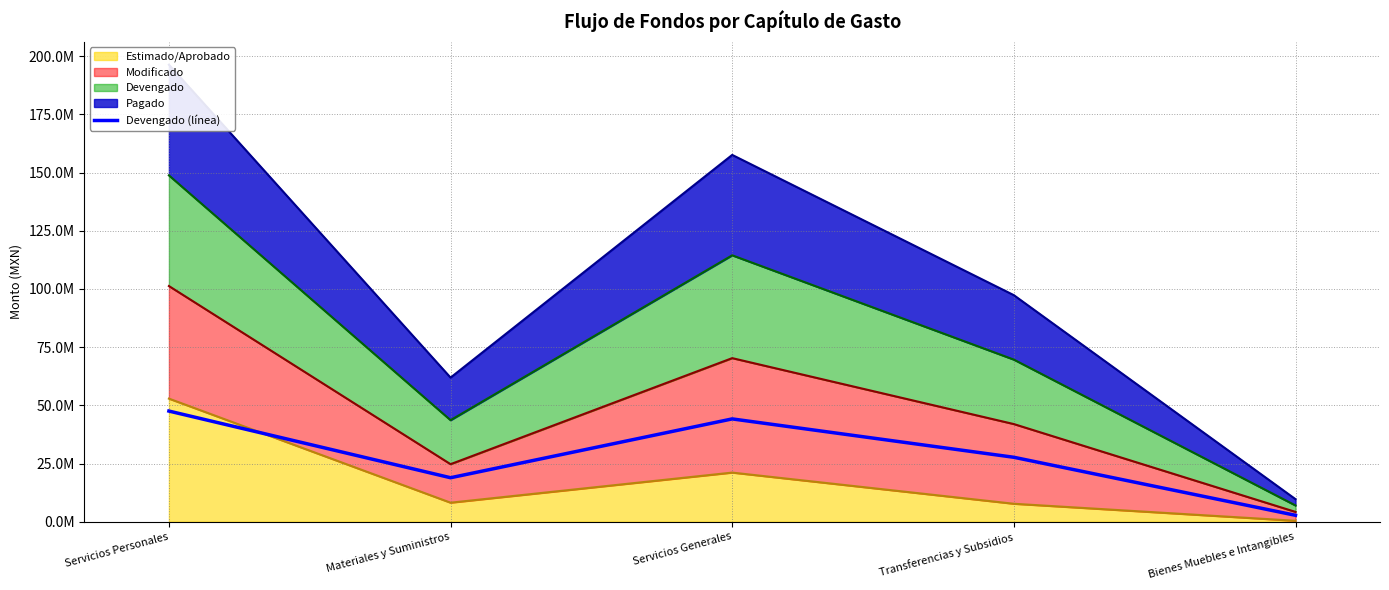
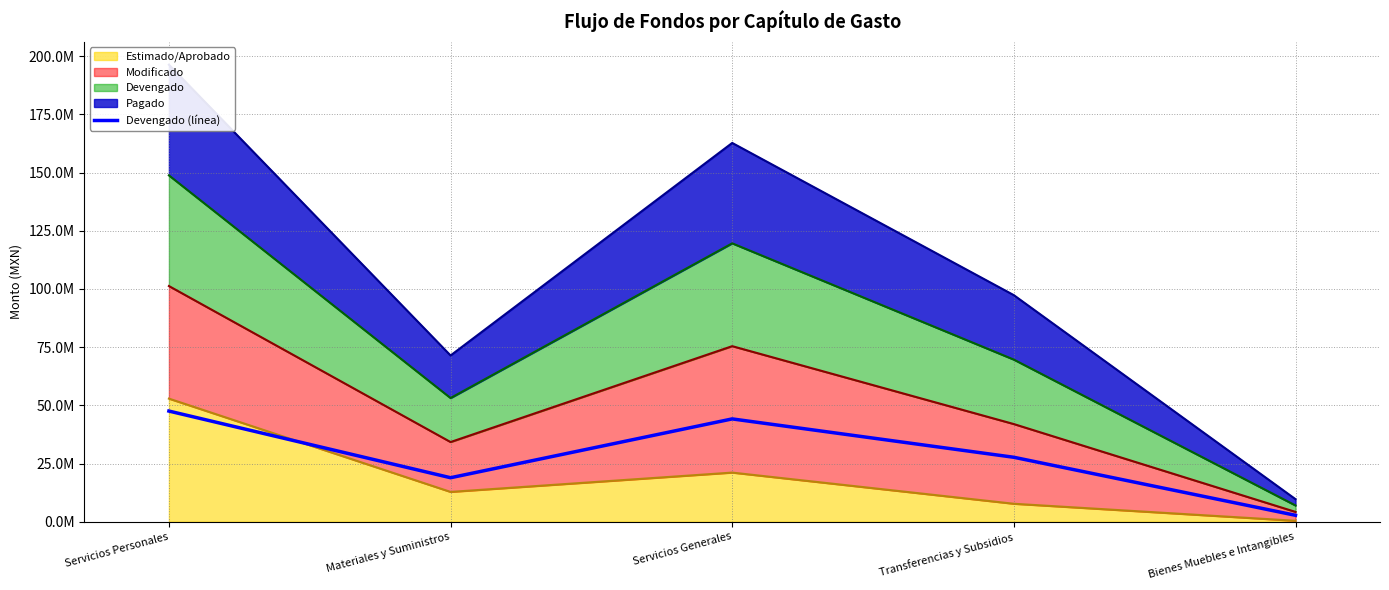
Estimado/Aprobado, Materiales y Suministros: 8000000 -> 13000000
Modificado, Materiales y Suministros: 17000000 -> 21000000
Modificado, Servicios Generales: 49000000 -> 54000000
